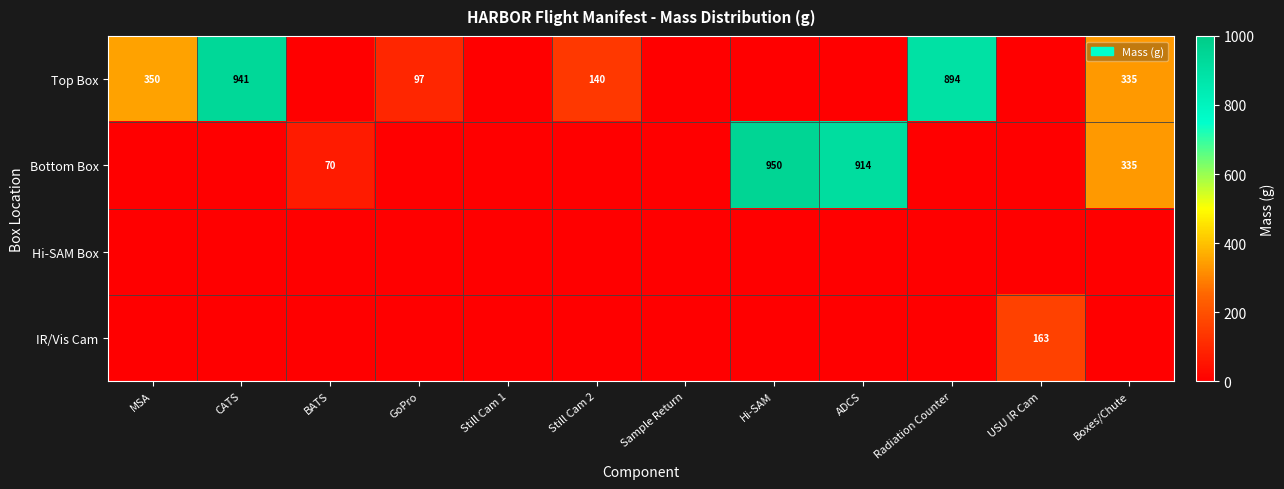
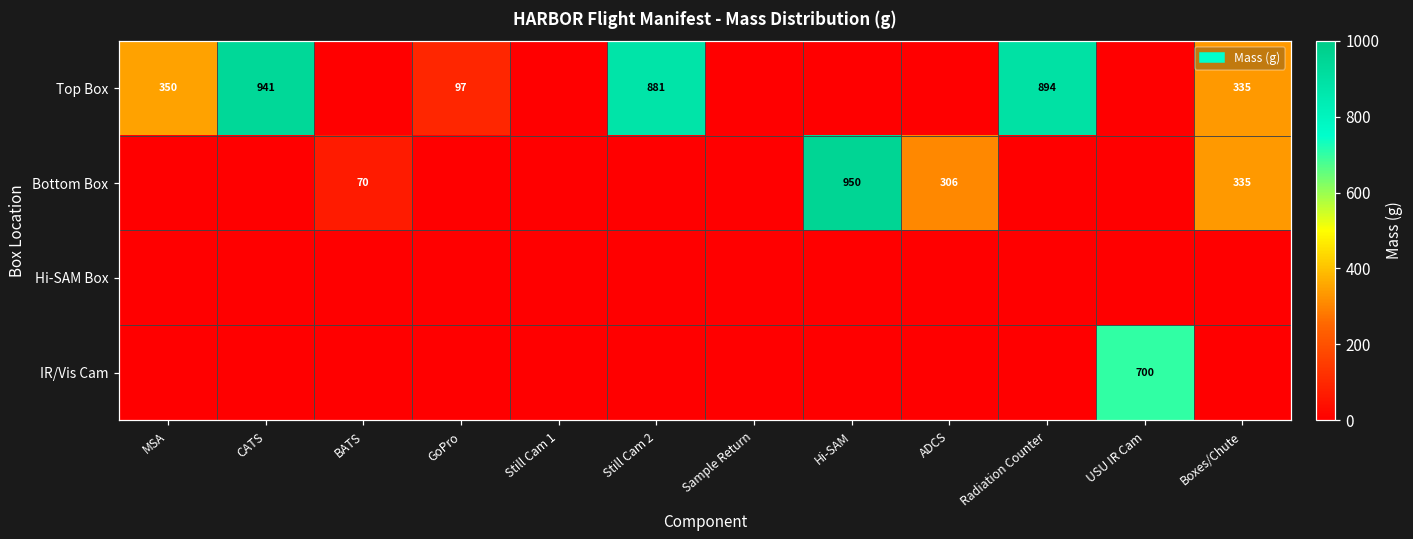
Top Box, Still Cam 2: 140 -> 881
Bottom Box, ADCS: 914 -> 306
IR/Vis Cam, USU IR Cam: 163 -> 700
